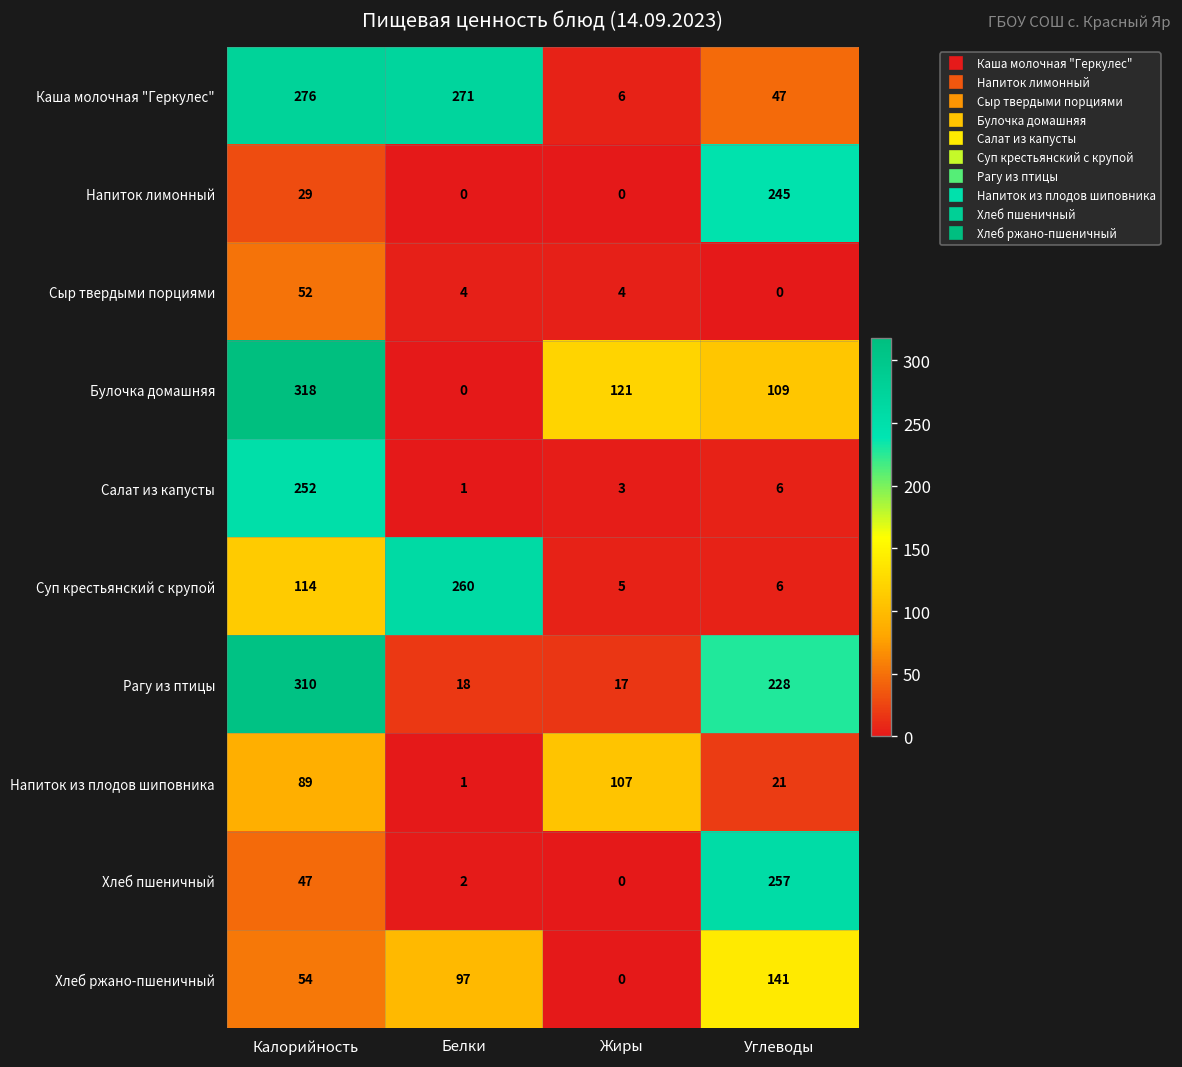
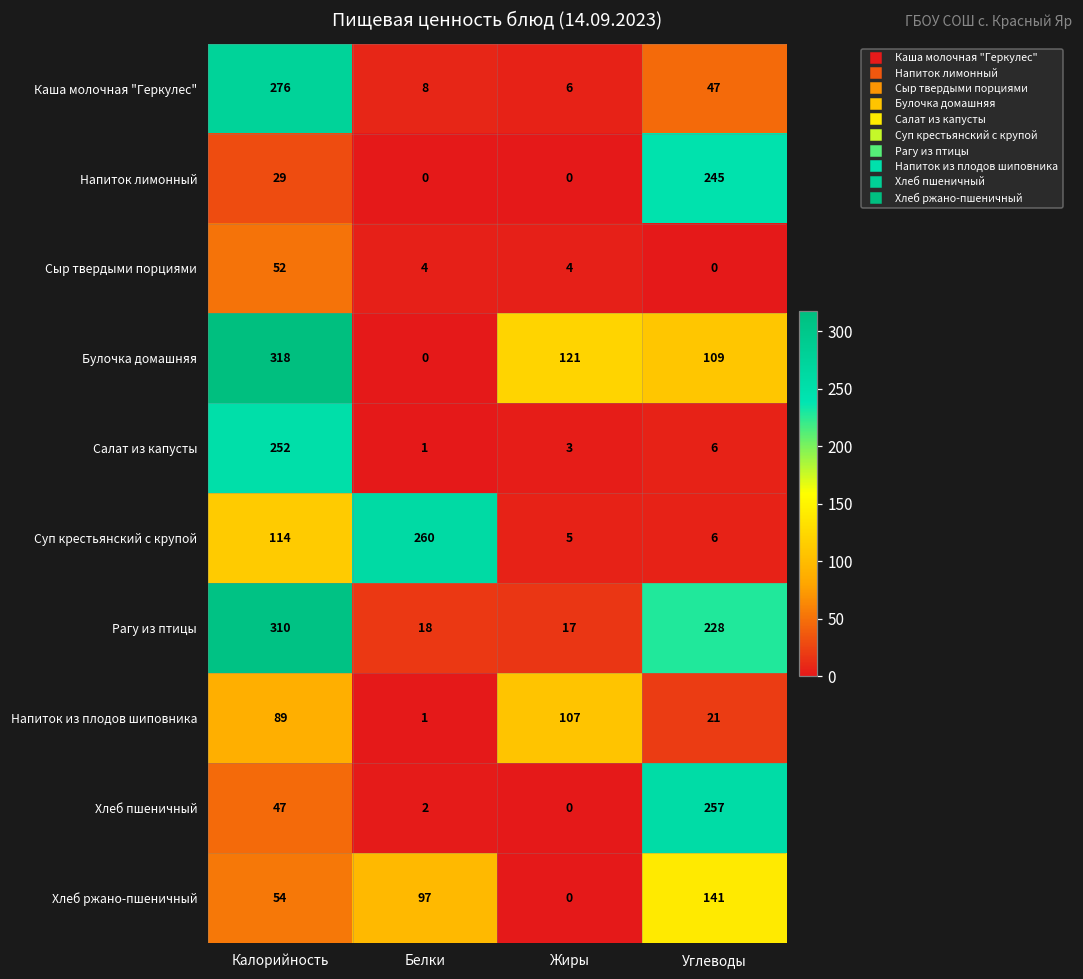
Каша молочная "Геркулес", Белки: 271 -> 8
